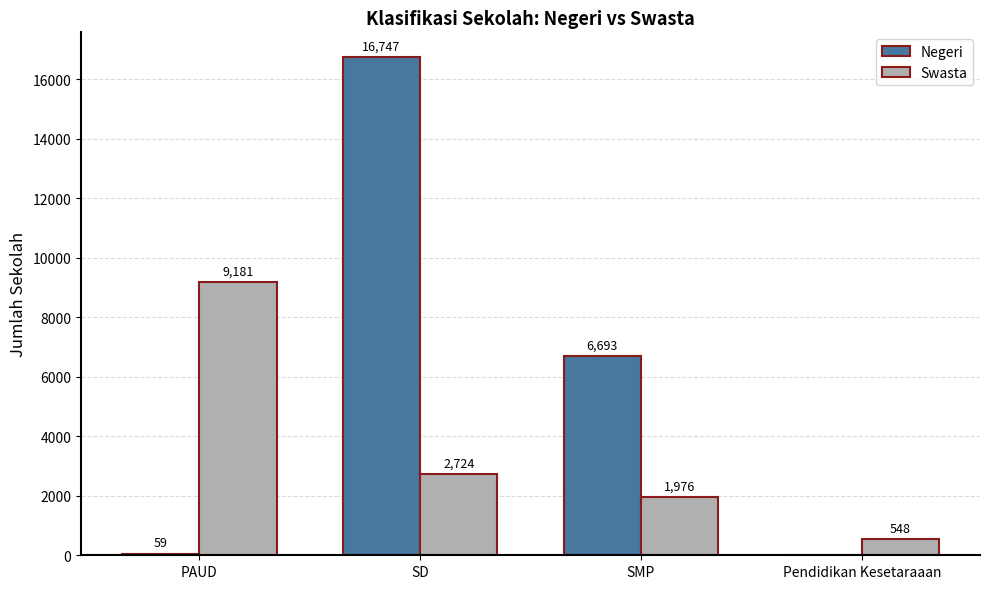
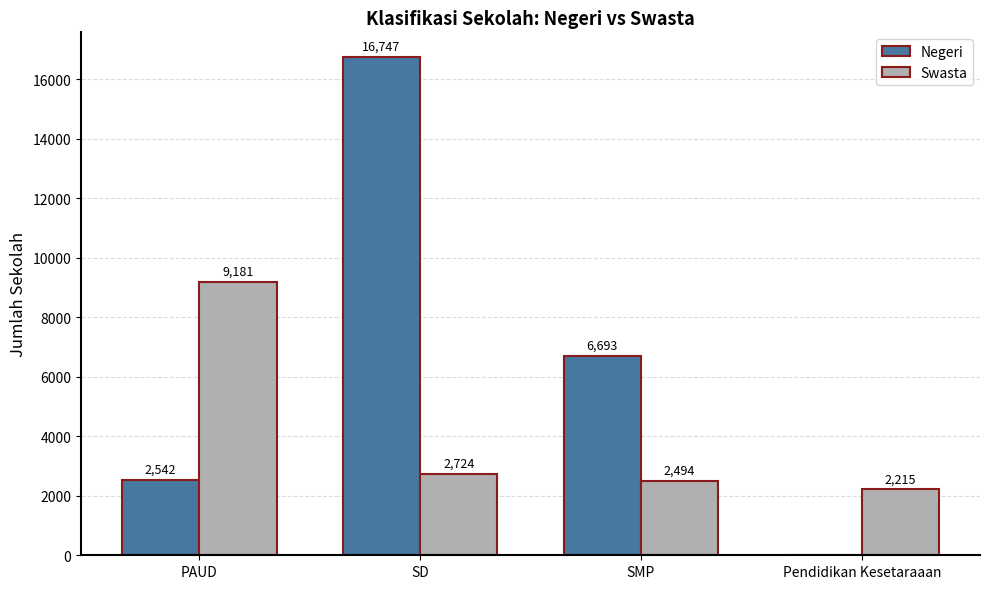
Negeri, PAUD: 59 -> 2,542
Swasta, SMP: 1,976 -> 2,494
Swasta, Pendidikan Kesetaraaan: 548 -> 2,215
